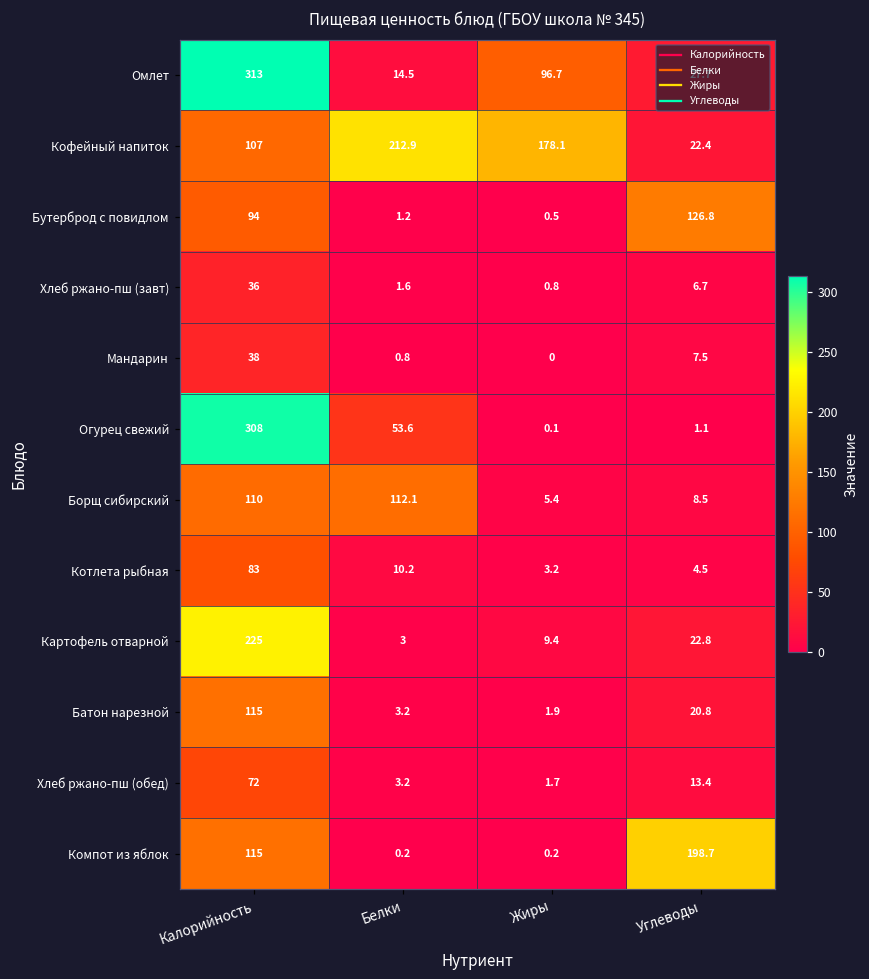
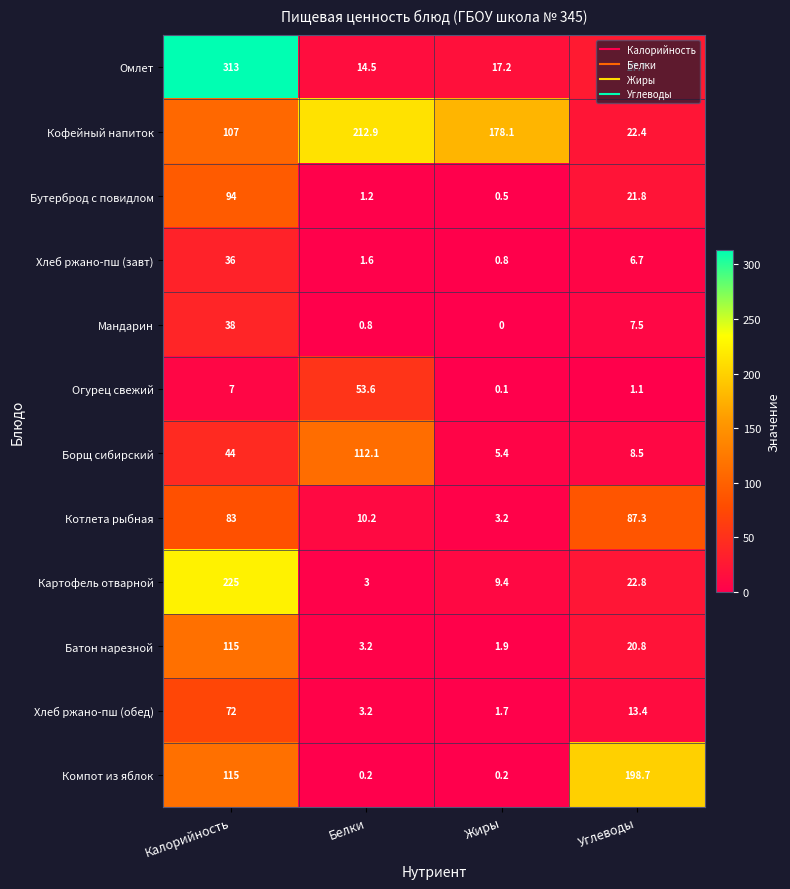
Омлет, Жиры: 96.7 -> 17.2
Бутерброд с повидлом, Углеводы: 126.8 -> 21.8
Огурец свежий, Калорийность: 308 -> 7
Борщ сибирский, Калорийность: 110 -> 44
Котлета рыбная, Углеводы: 4.5 -> 87.3
